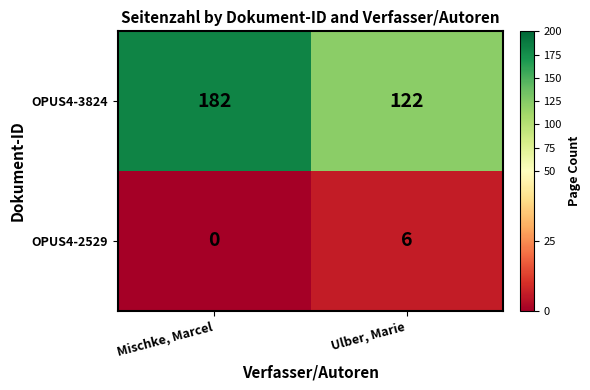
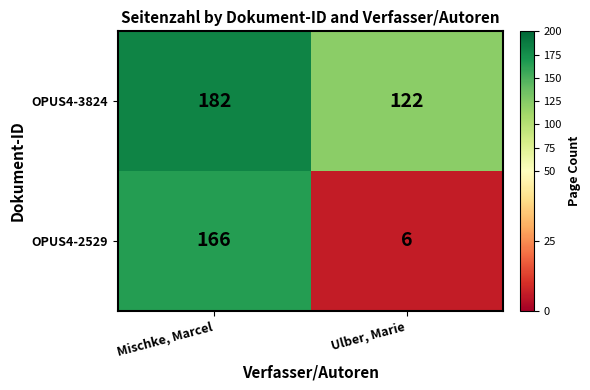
OPUS4-2529, Mischke, Marcel: 0 -> 166
